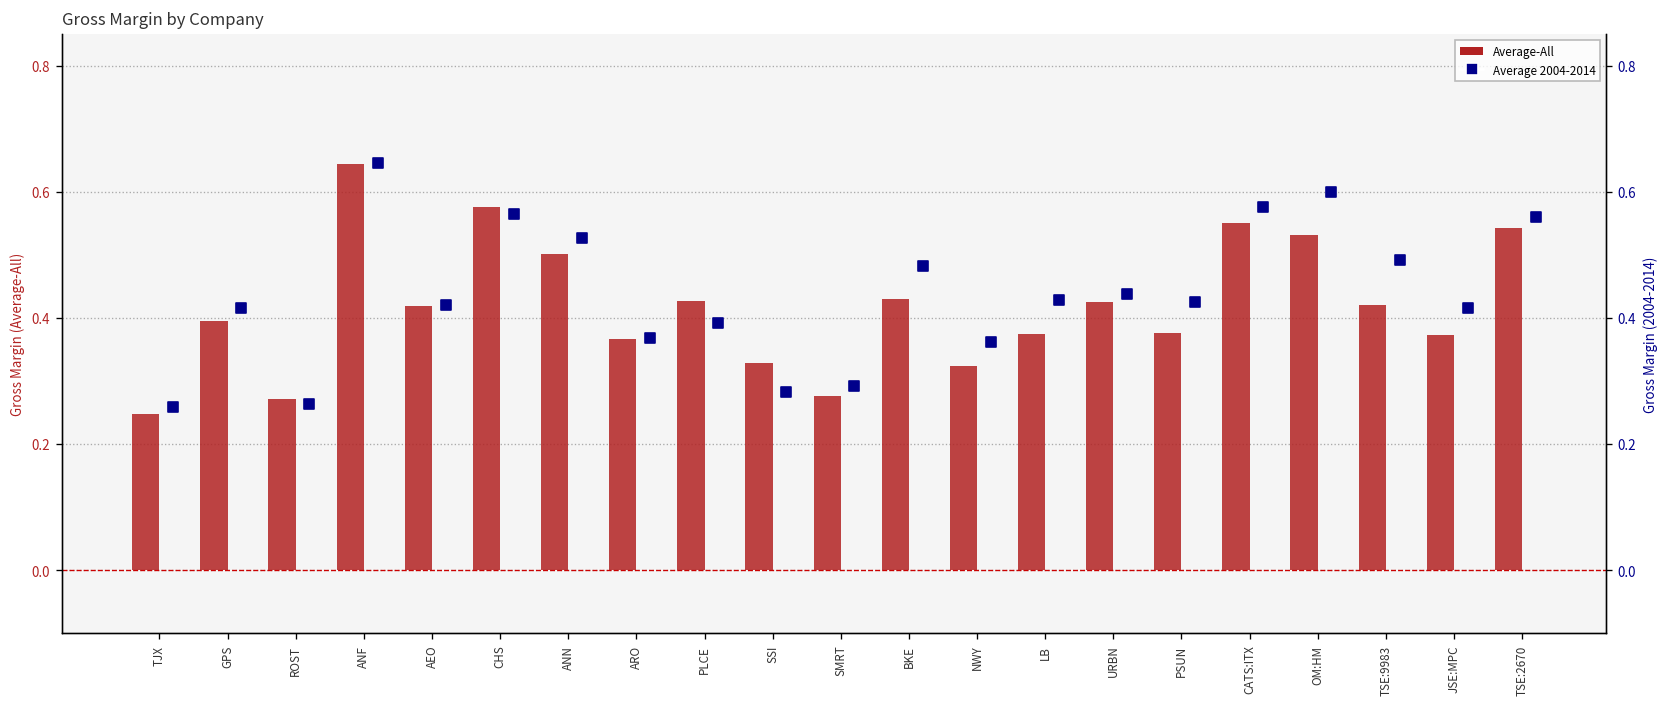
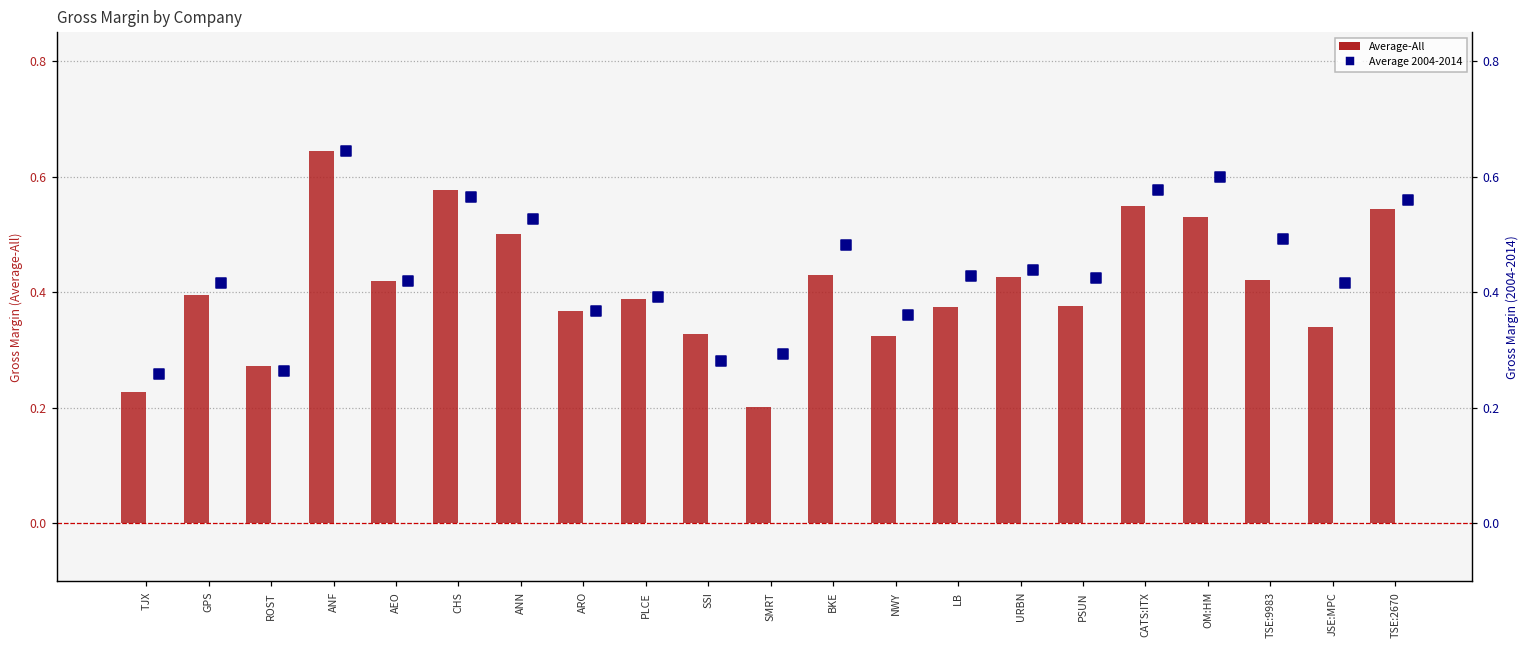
Average-All, TJX: 0.25 -> 0.23
Average-All, PLCE: 0.43 -> 0.39
Average-All, SMRT: 0.28 -> 0.20
Average-All, JSE:MPC: 0.37 -> 0.34
